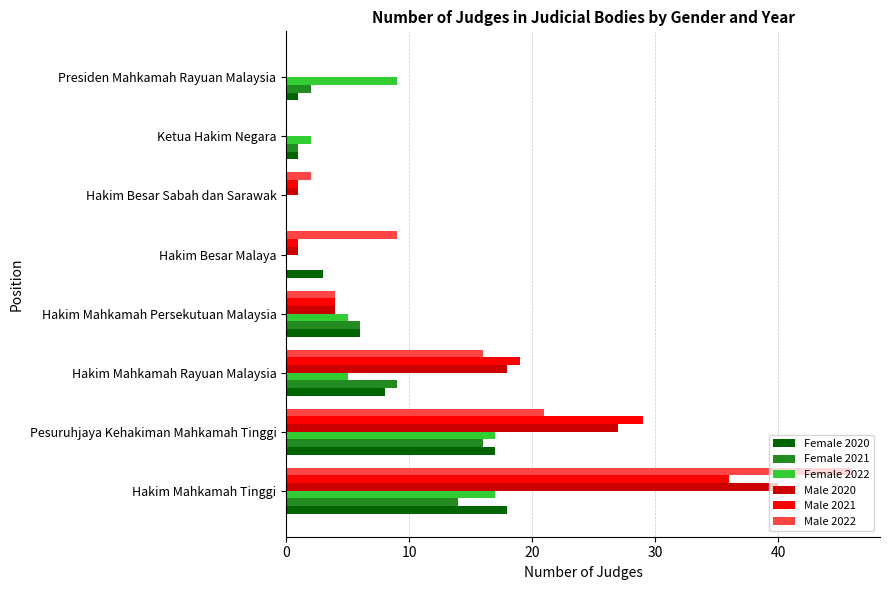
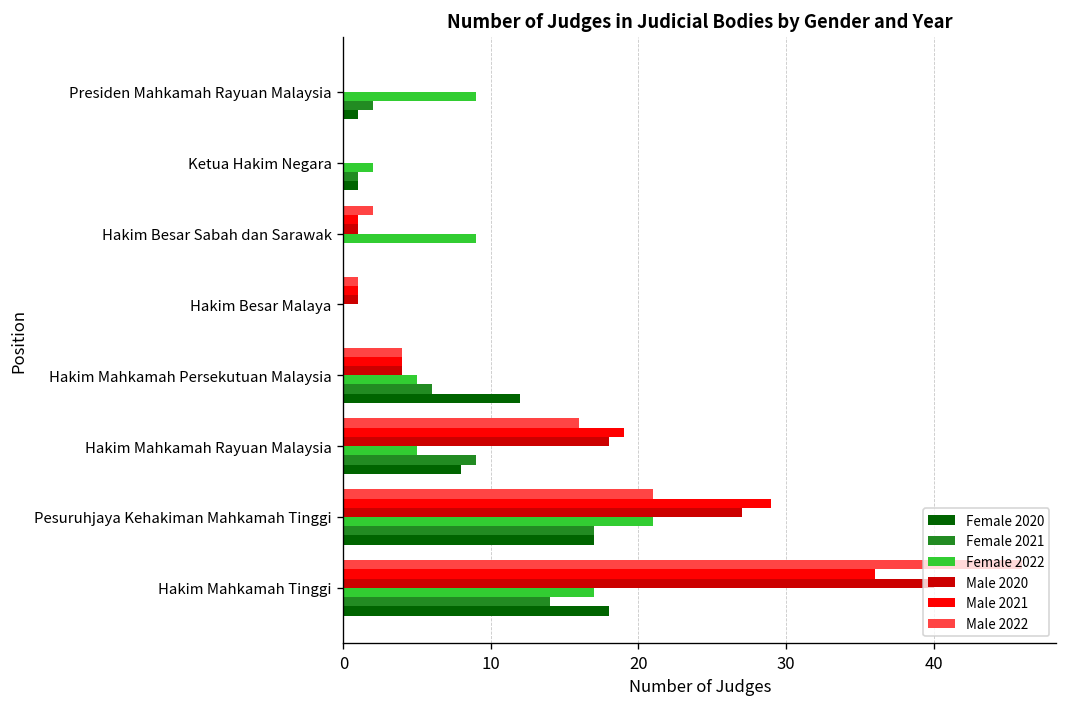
Female 2022, Hakim Besar Sabah dan Sarawak: 0 -> 9
Male 2022, Hakim Besar Malaya: 9 -> 1
Female 2020, Hakim Besar Malaya: 3 -> 0
Female 2020, Hakim Mahkamah Persekutuan Malaysia: 6 -> 12
Female 2022, Pesuruhjaya Kehakiman Mahkamah Tinggi: 17 -> 21
Female 2021, Pesuruhjaya Kehakiman Mahkamah Tinggi: 16 -> 17
